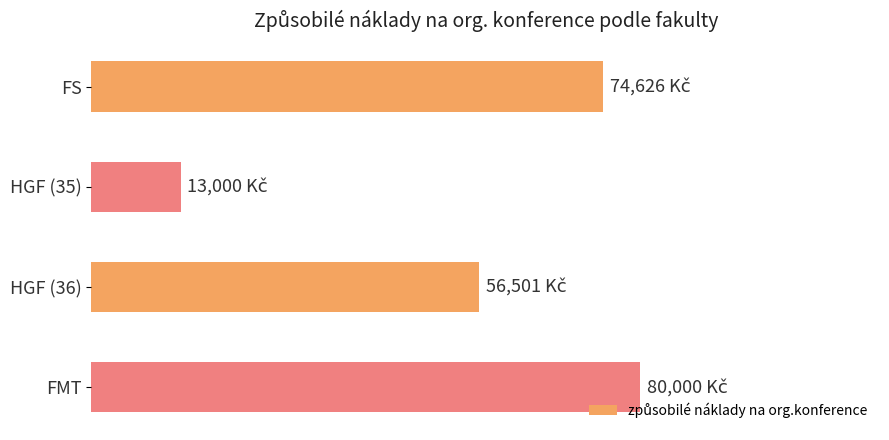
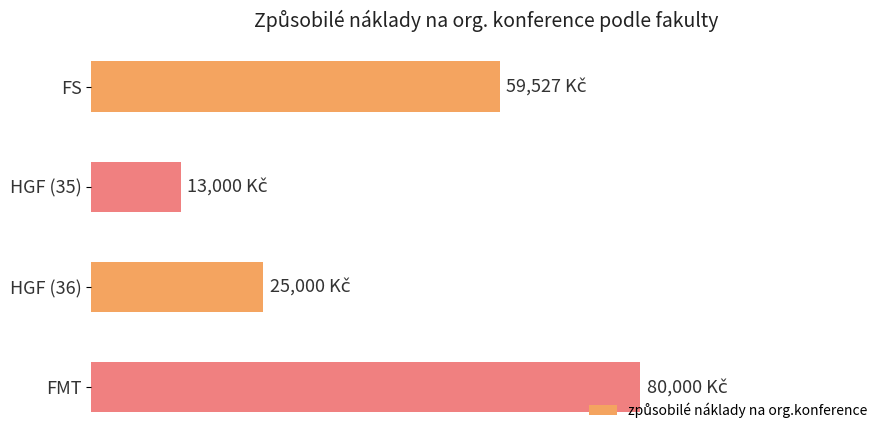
FS: 74,626 -> 59,527
HGF (36): 56,501 -> 25,000
